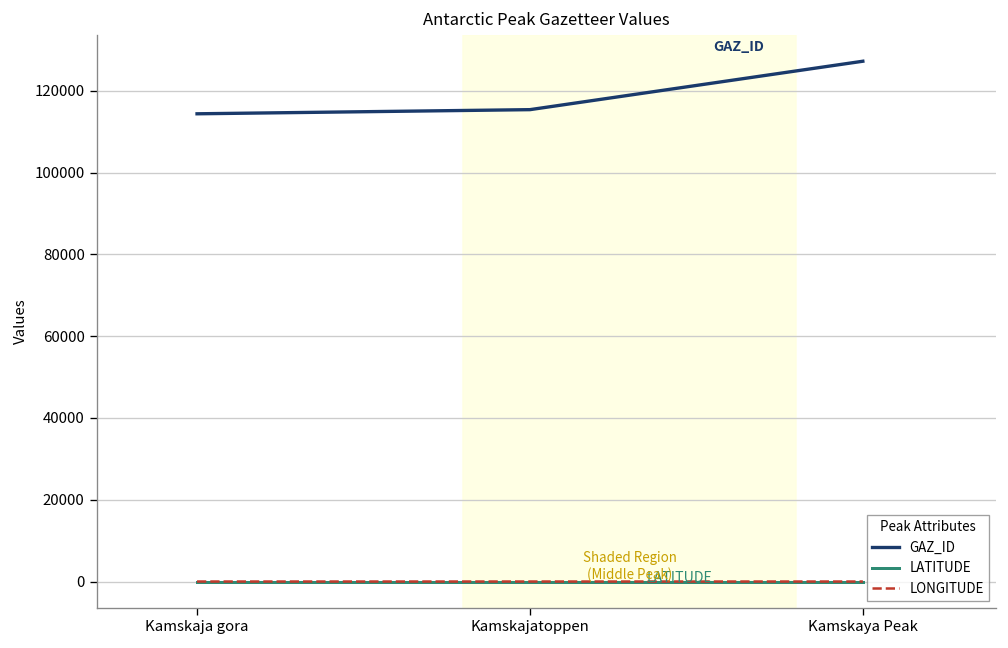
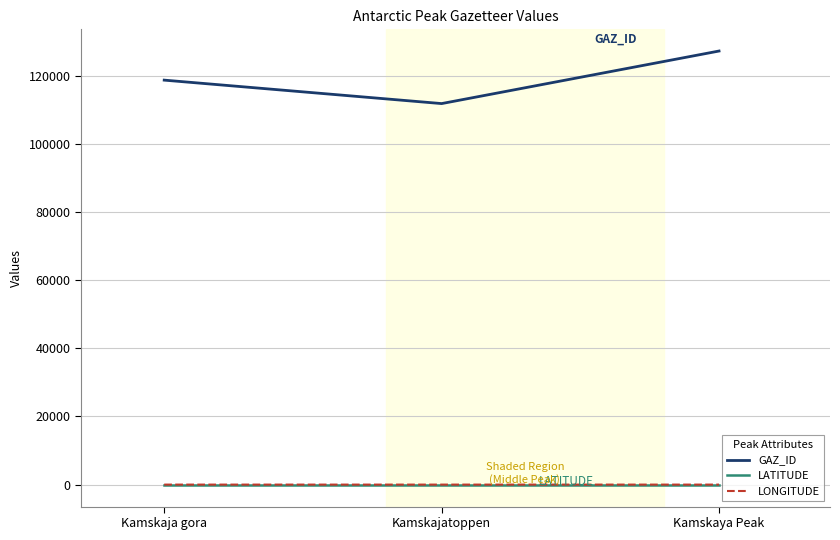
GAZ_ID, Kamskaja gora: 114000 -> 119000
GAZ_ID, Kamskajatoppen: 115000 -> 112000
